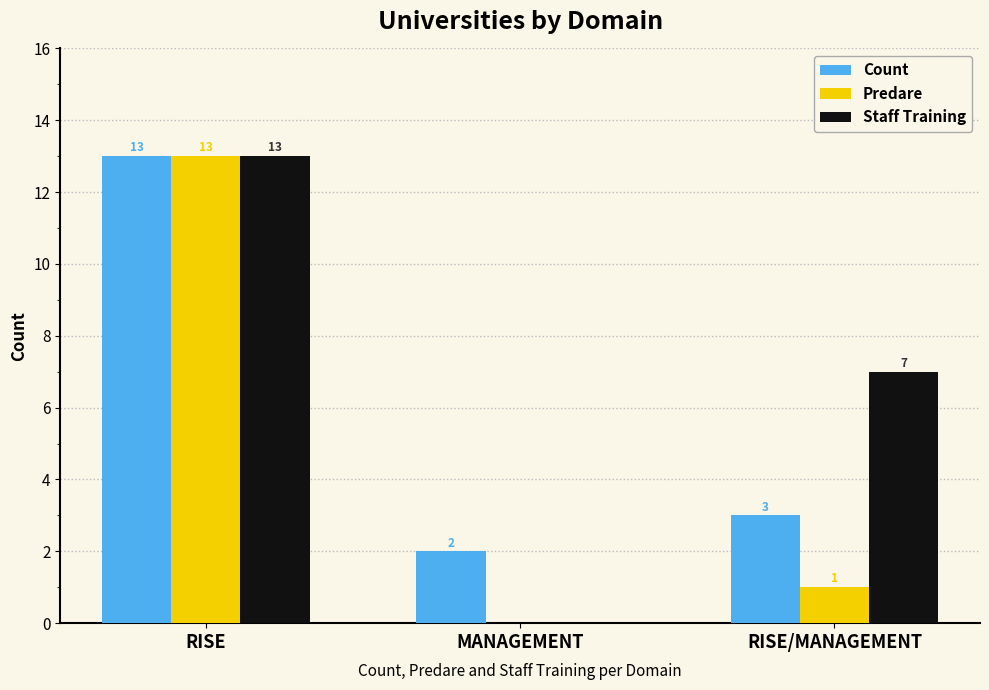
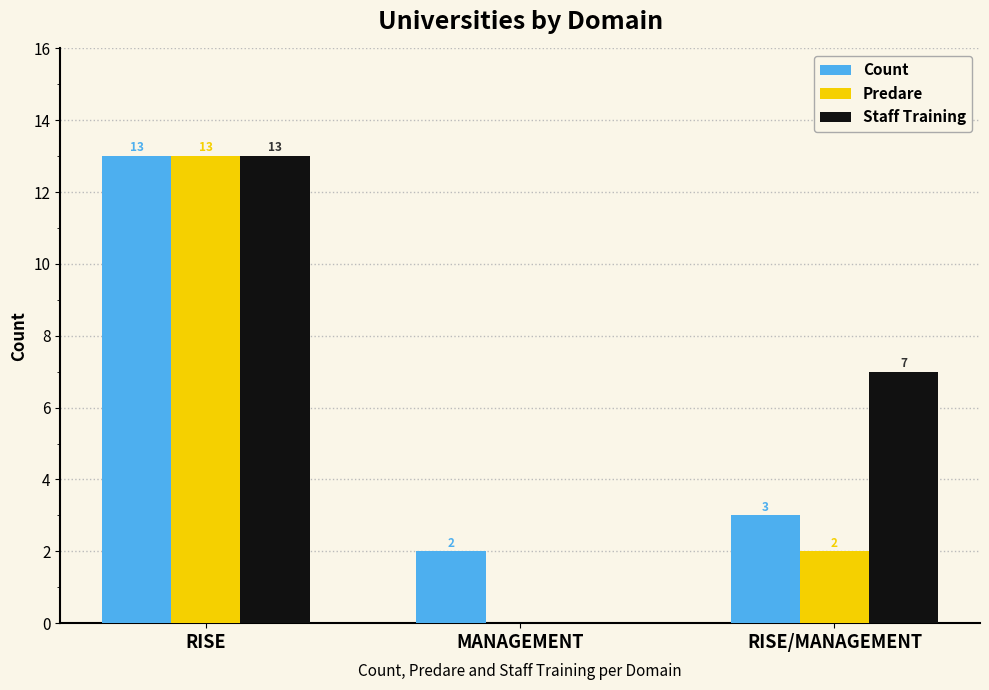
Predare, RISE/MANAGEMENT: 1 -> 2
